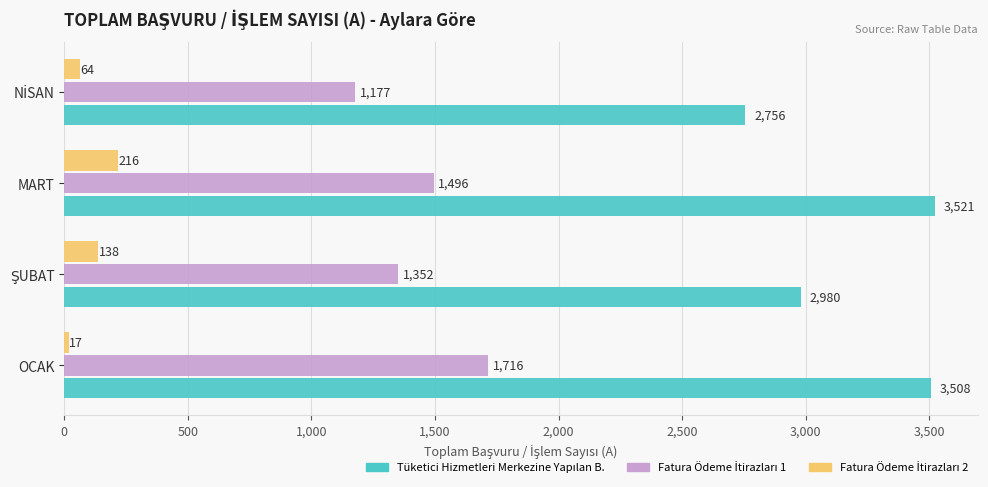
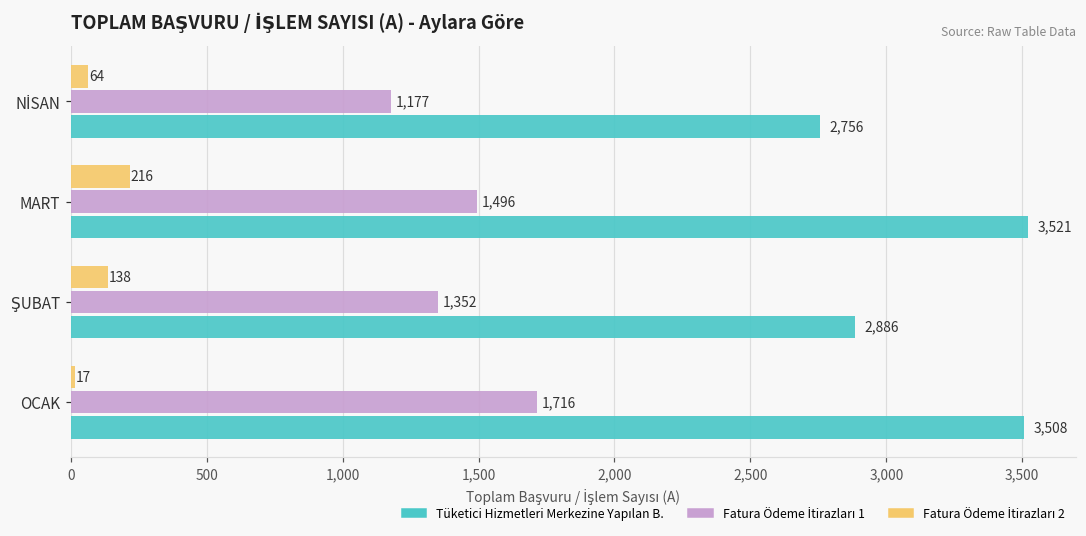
Tüketici Hizmetleri Merkezine Yapılan B., ŞUBAT: 2,980 -> 2,886
